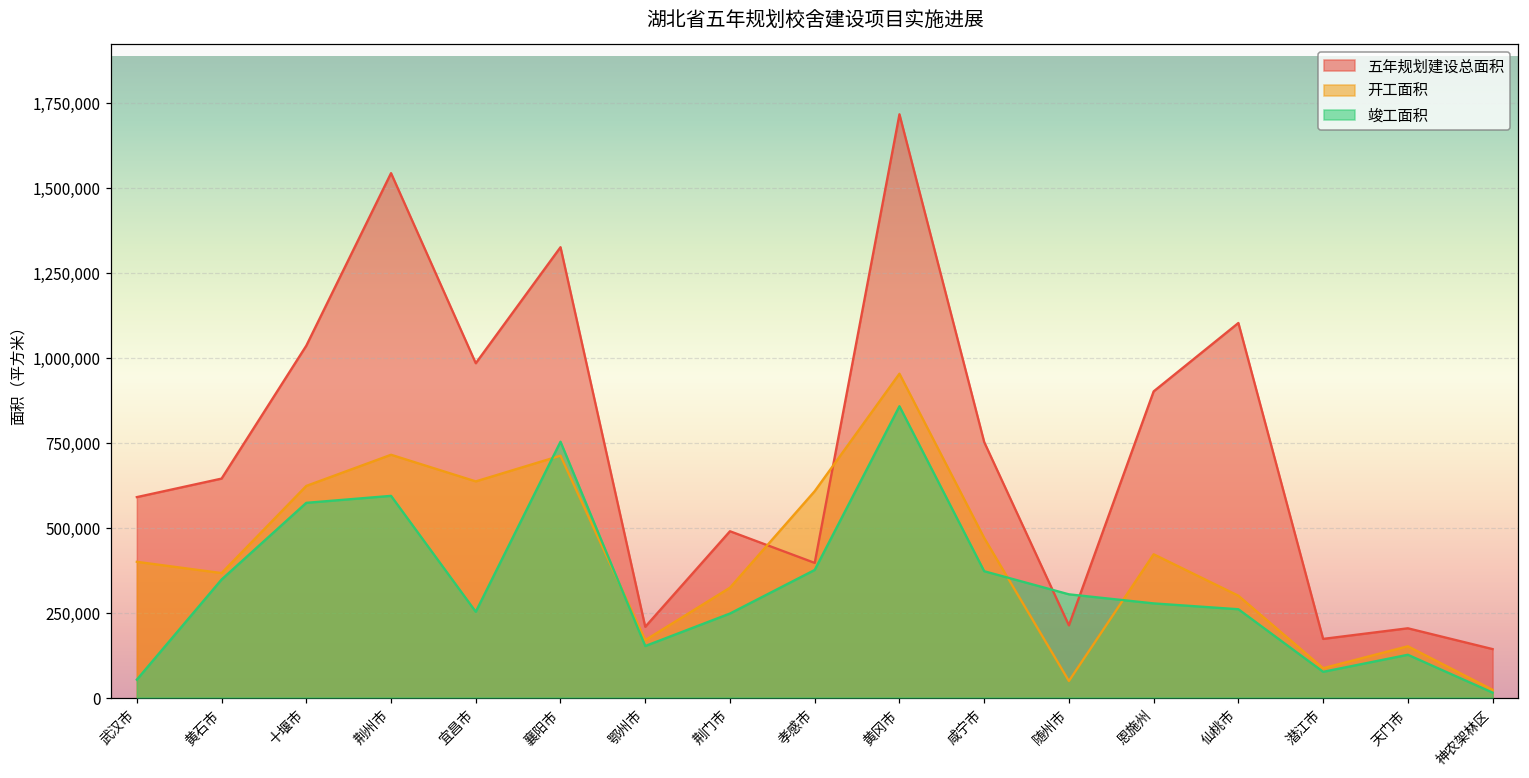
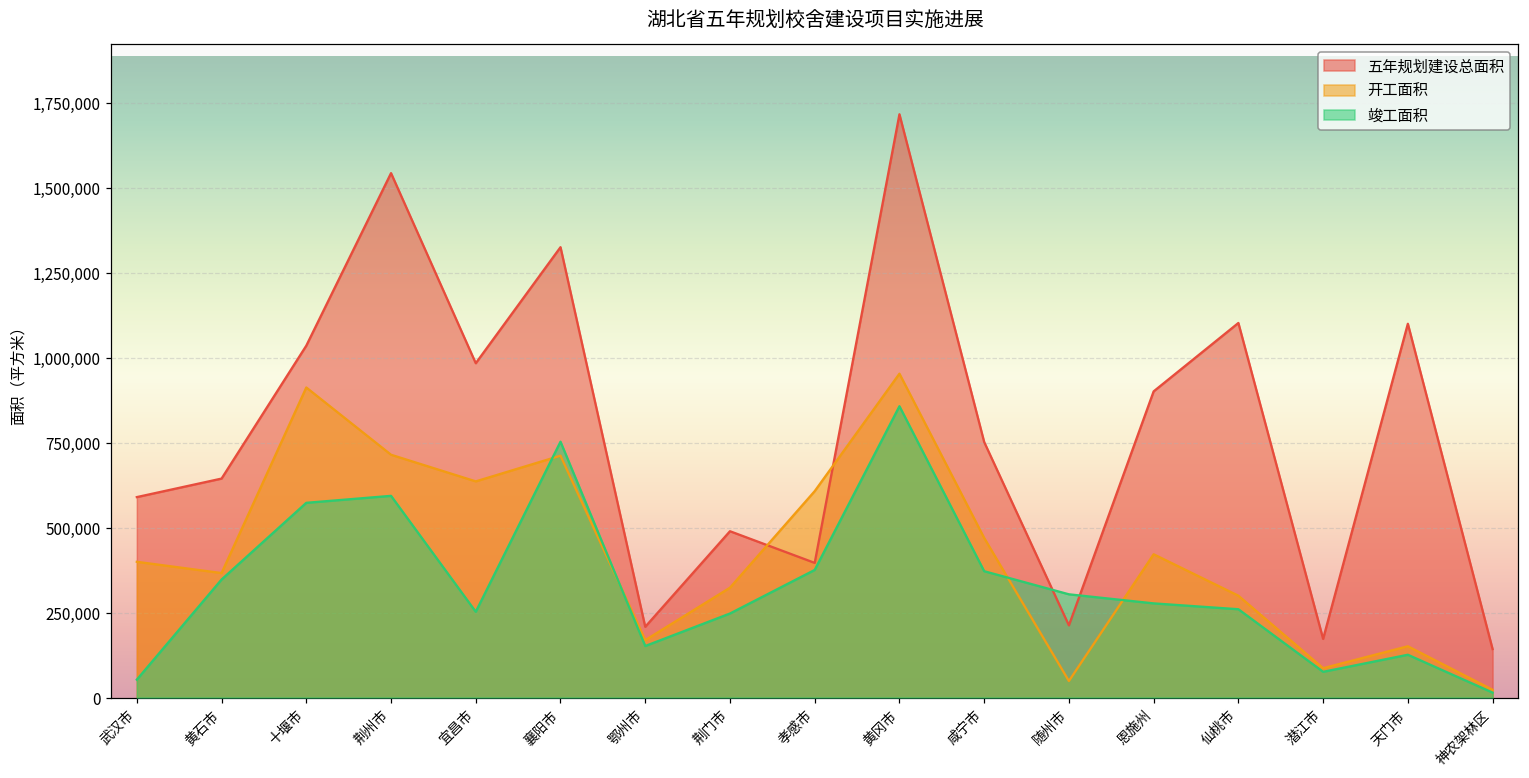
开工面积, 十堰市: 620,000 -> 910,000
五年规划建设总面积, 天门市: 200,000 -> 1,100,000
